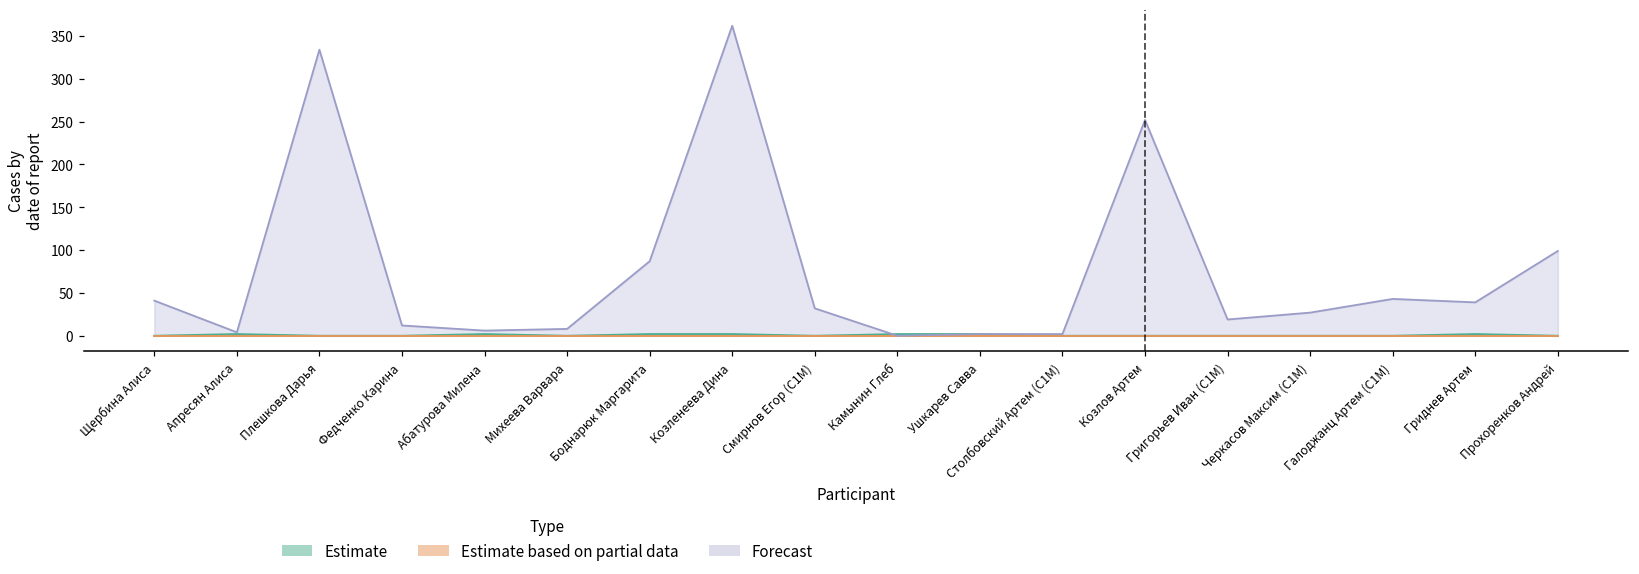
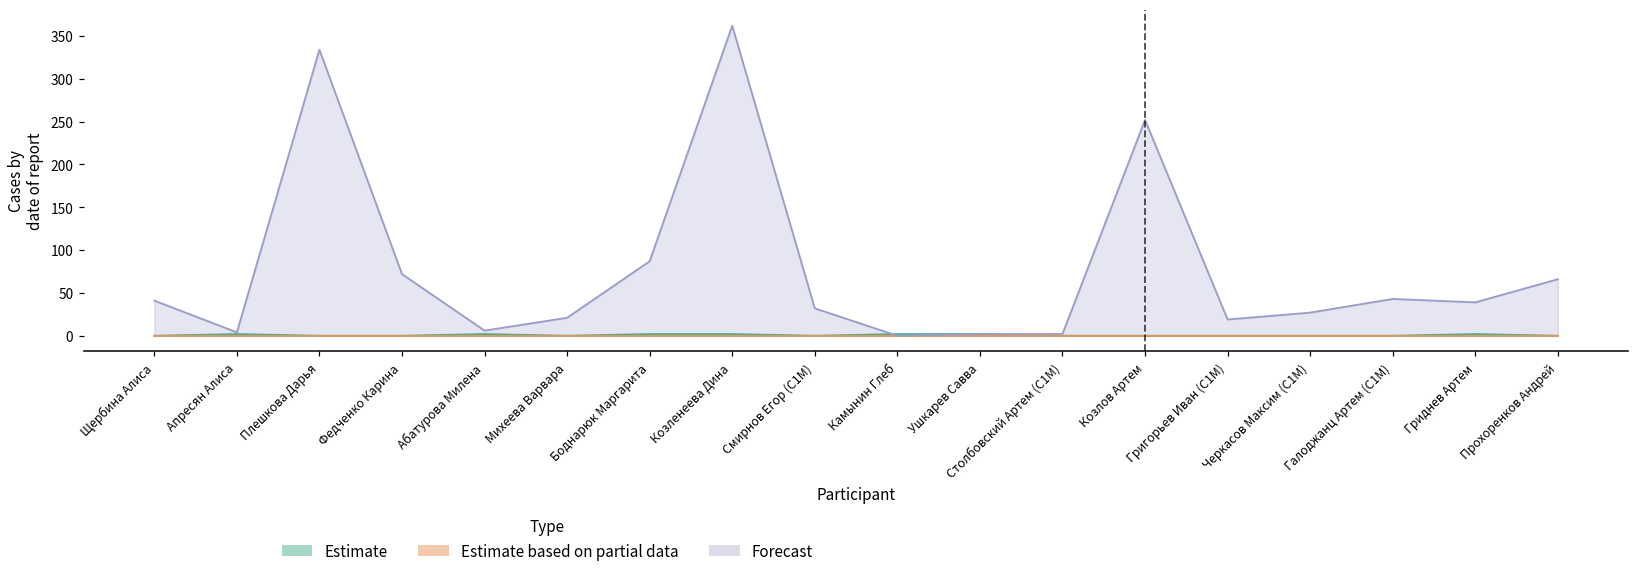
Forecast, Федченко Карина: 10 -> 70
Forecast, Михеева Варвара: 10 -> 20
Forecast, Прохоренков Андрей: 100 -> 70
